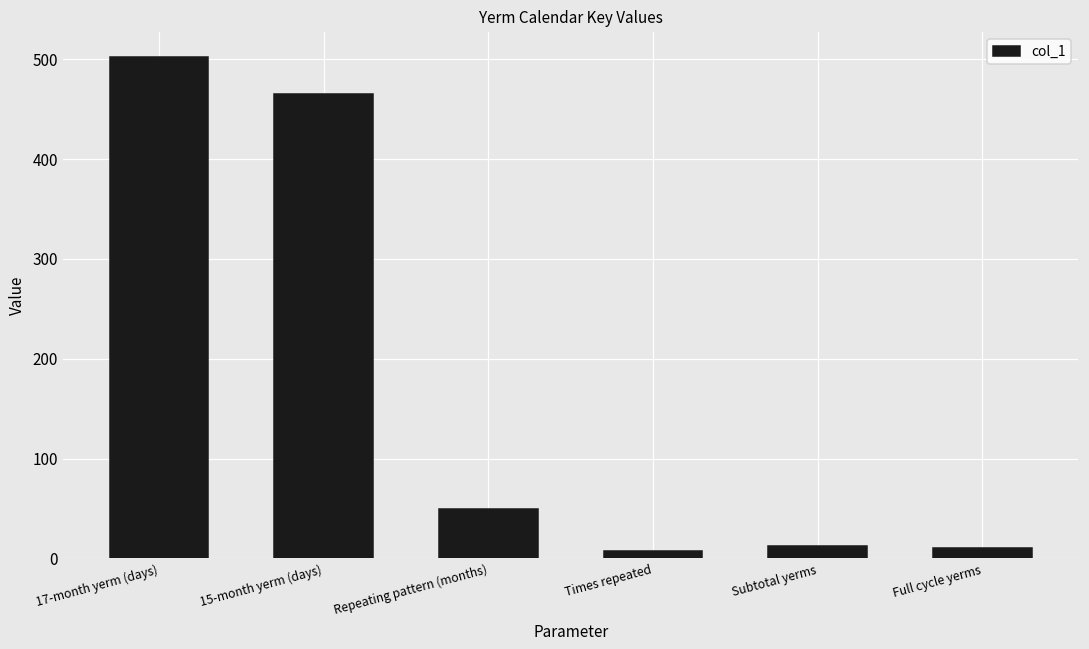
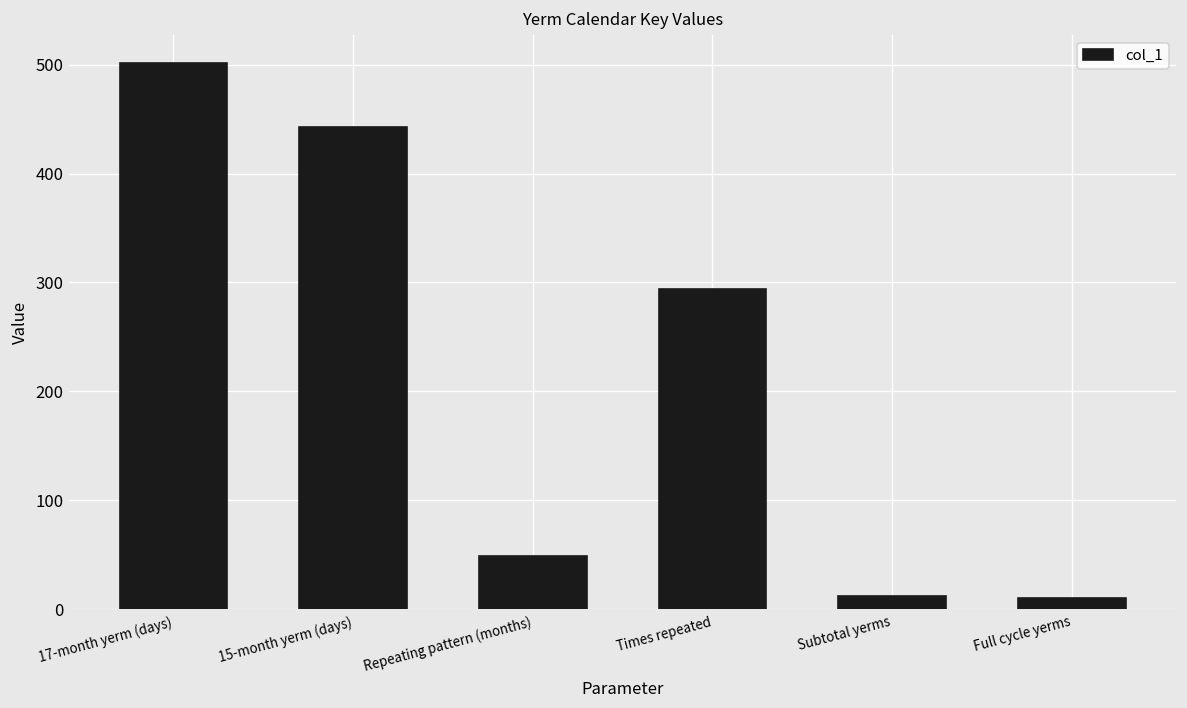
15-month yerm (days): 470 -> 440
Times repeated: 10 -> 290
